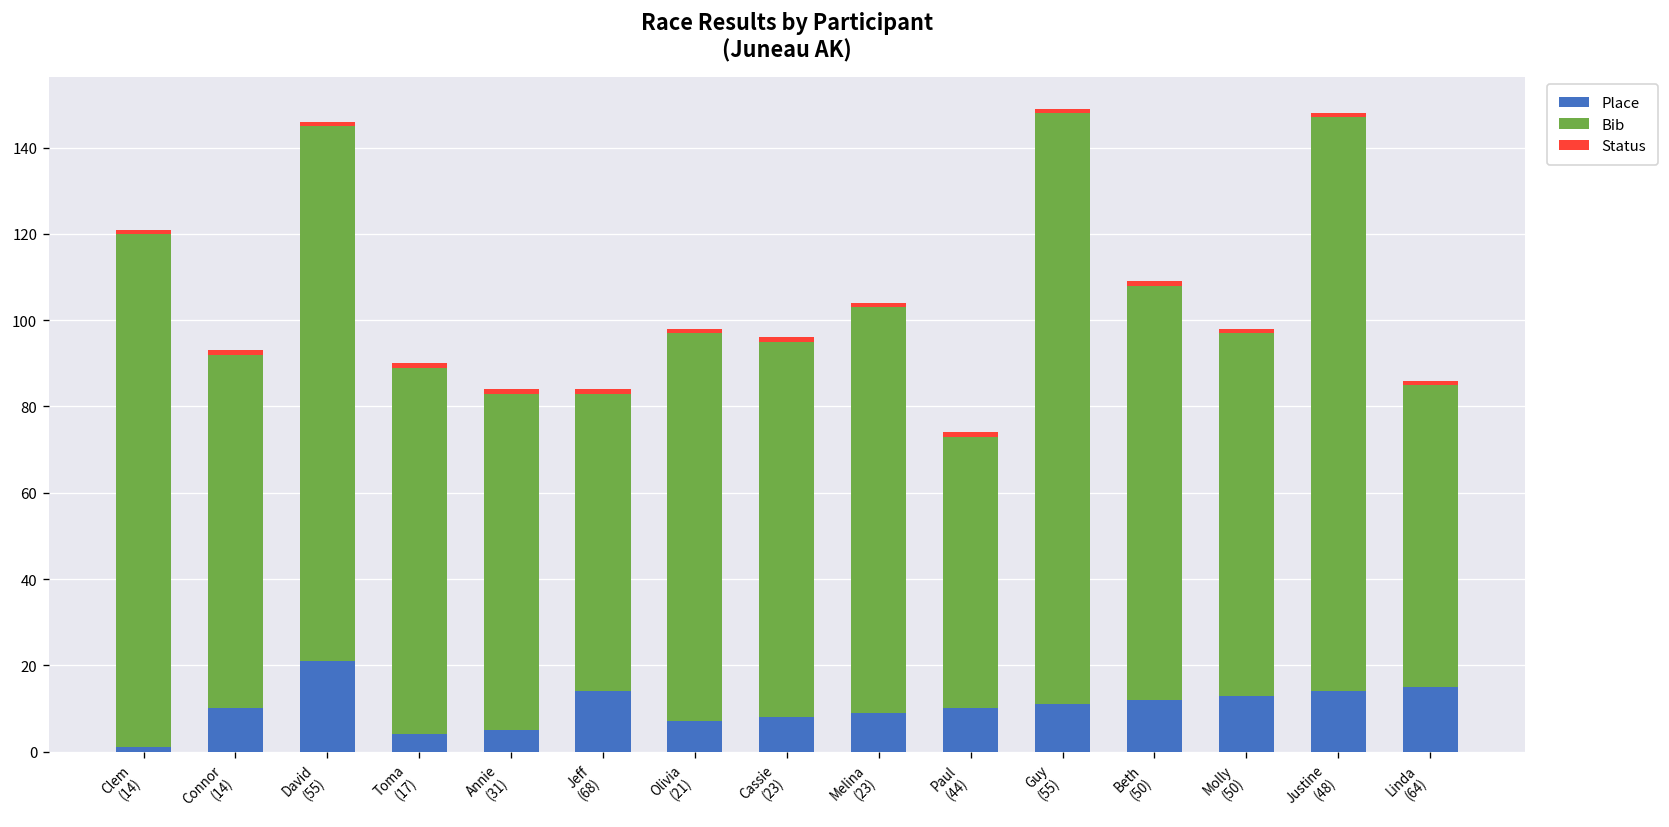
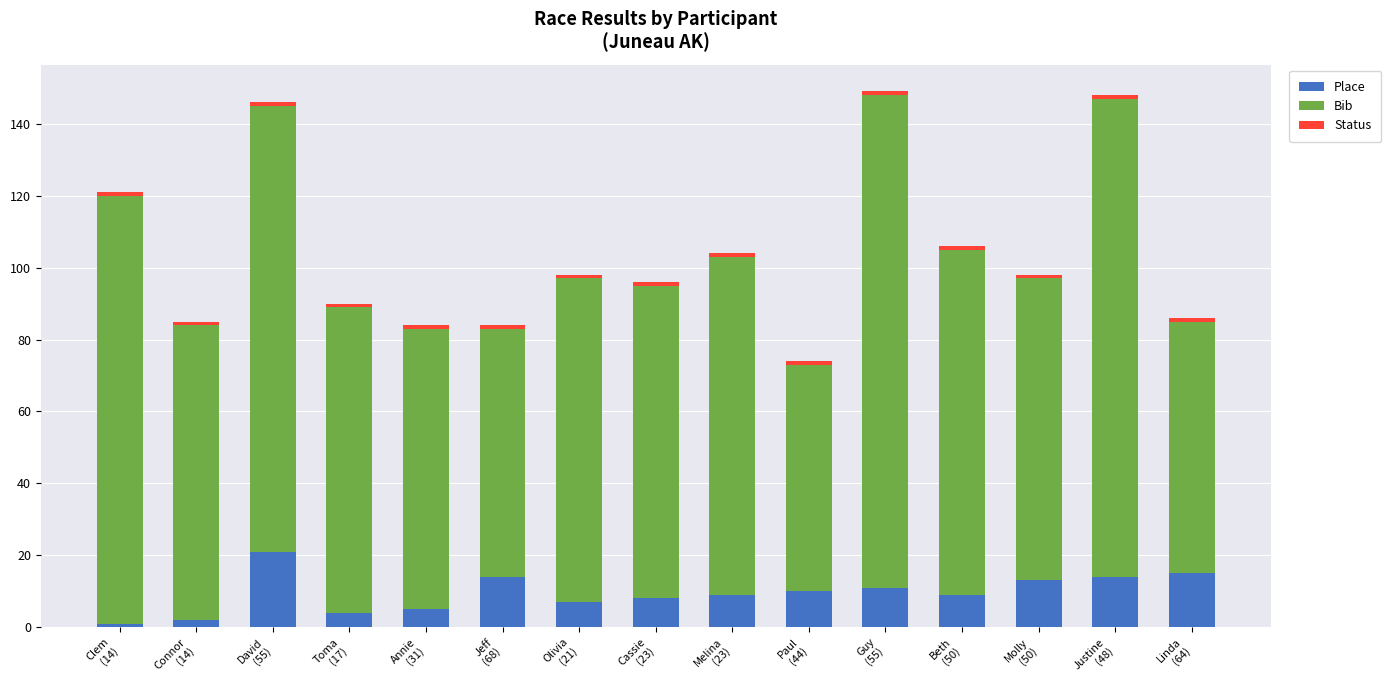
Place, Connor (14): 10 -> 2
Place, Beth (50): 12 -> 9
